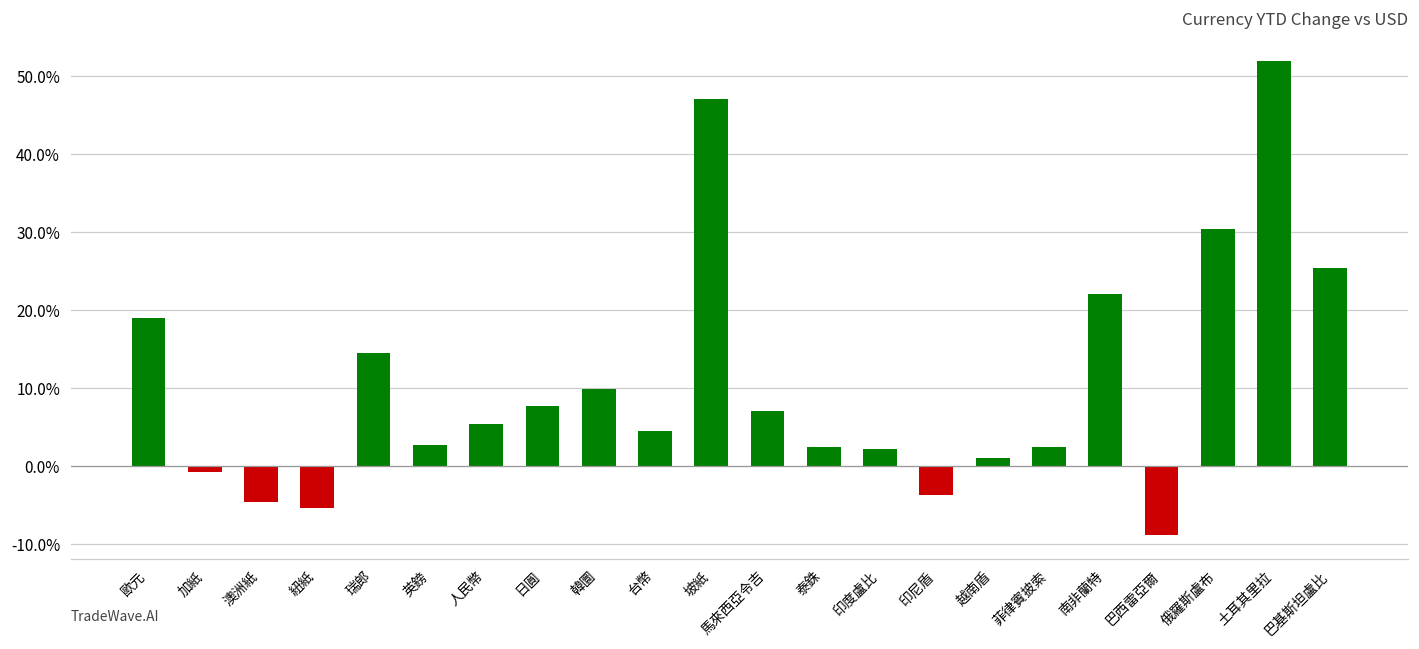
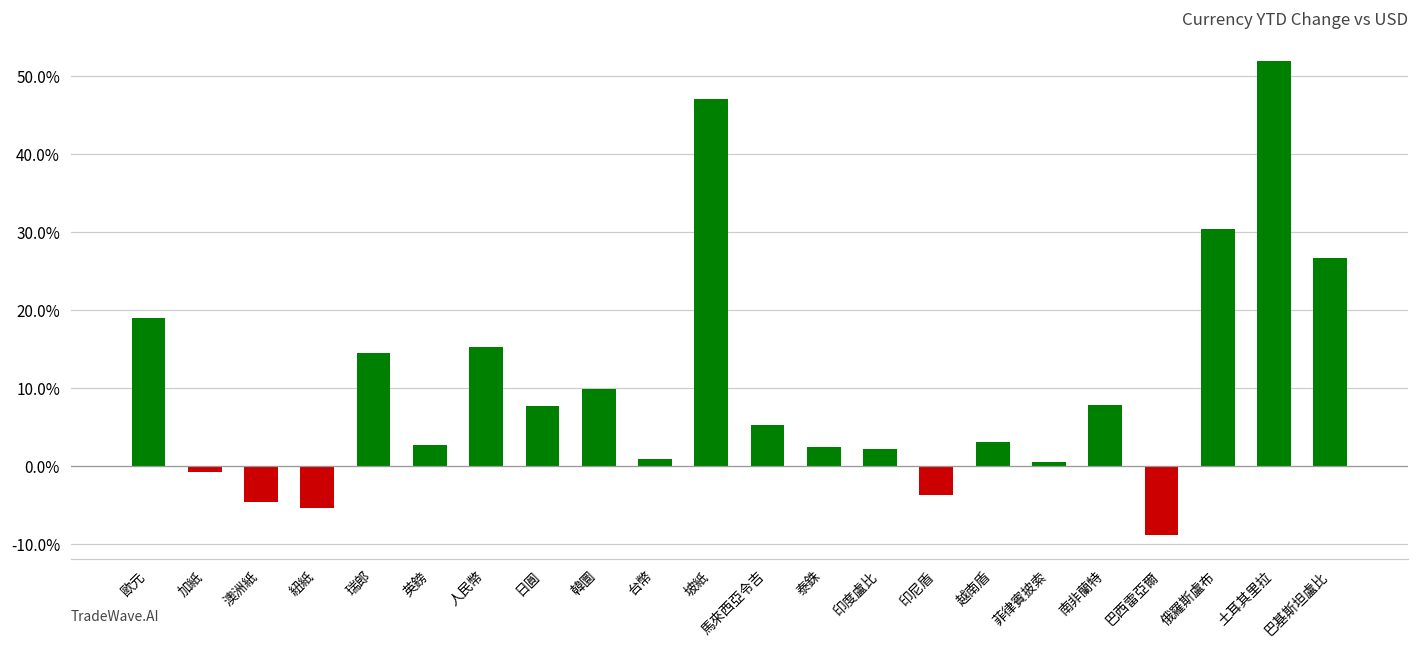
人民幣: 5% -> 15%
台幣: 5% -> 1%
馬來西亞令吉: 7% -> 5%
越南盾: 1% -> 3%
菲律賓披索: 3% -> 1%
南非蘭特: 22% -> 8%
巴基斯坦盧比: 25% -> 27%
